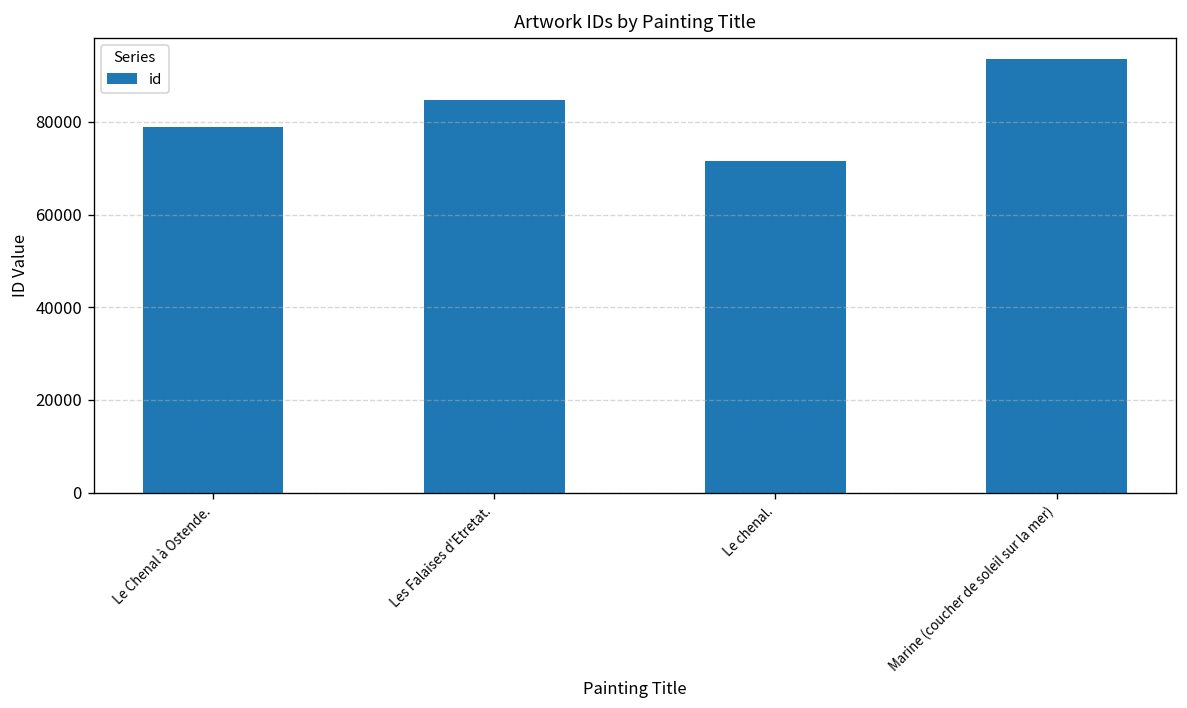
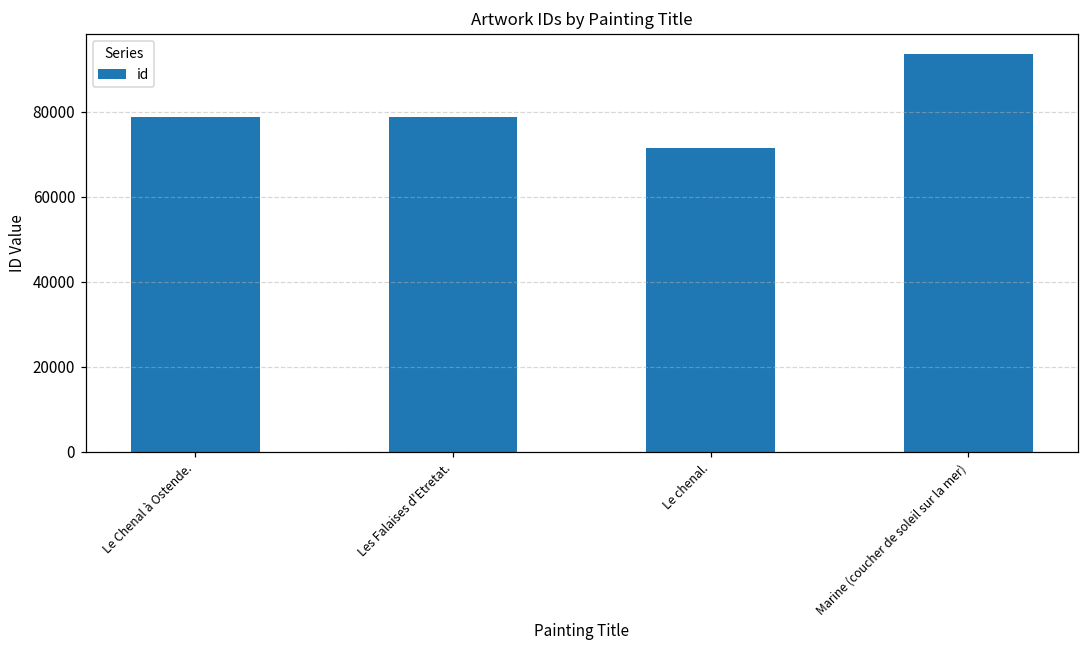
Les Falaises d'Etretat.: 85000 -> 79000
